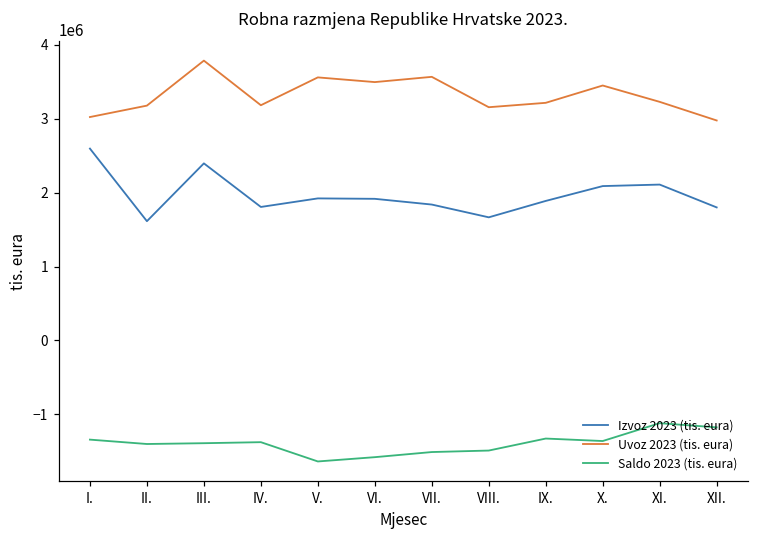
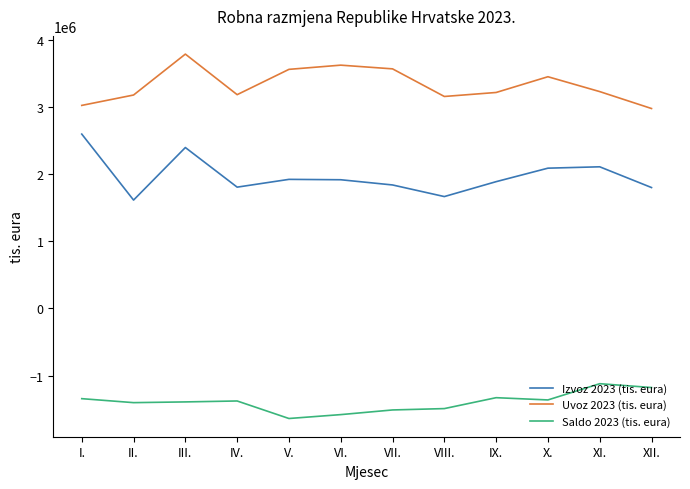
Uvoz 2023 (tis. eura), VI.: 3500000 -> 3600000
